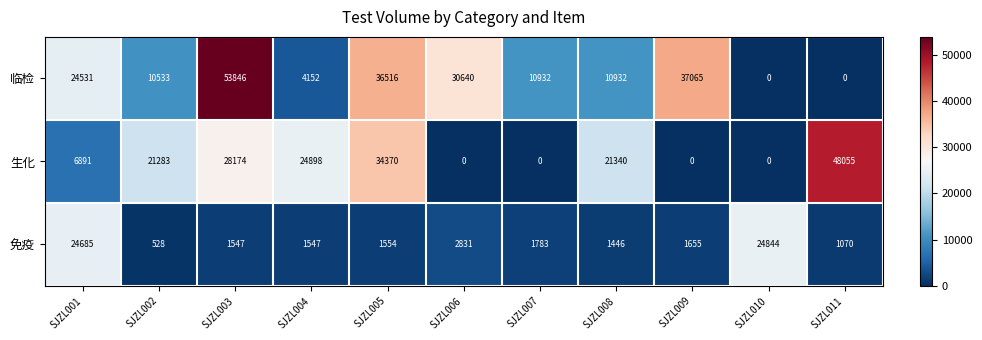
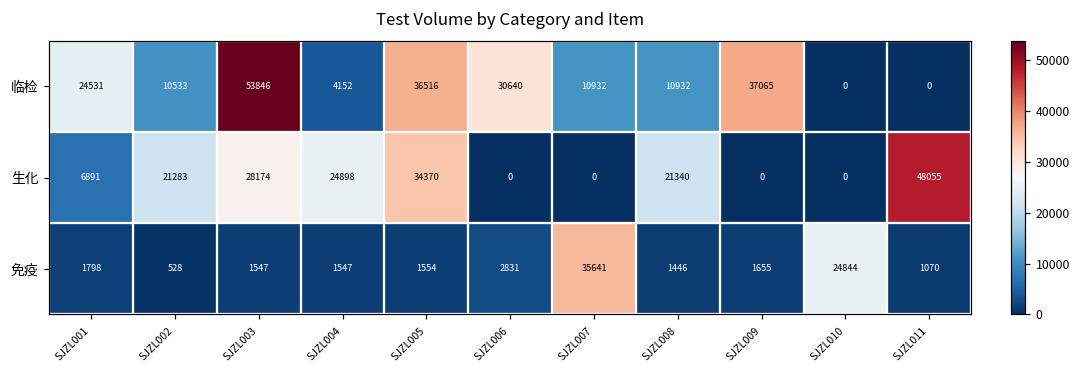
免疫, SJZL001: 24685 -> 1798
免疫, SJZL007: 1783 -> 35641
